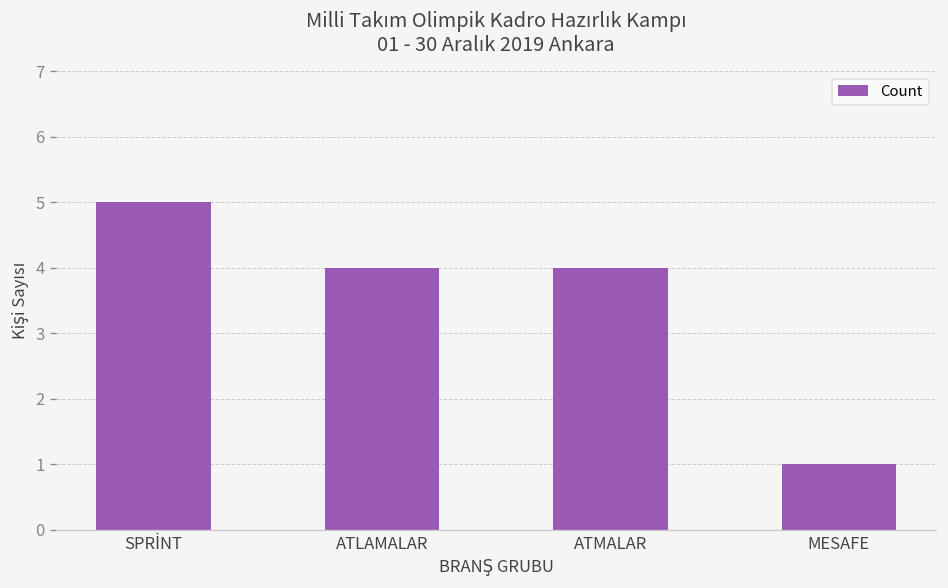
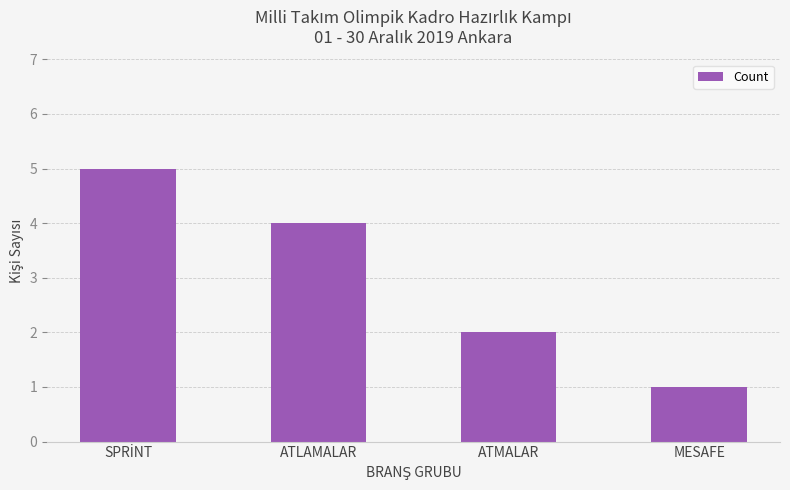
ATMALAR: 4 -> 2
